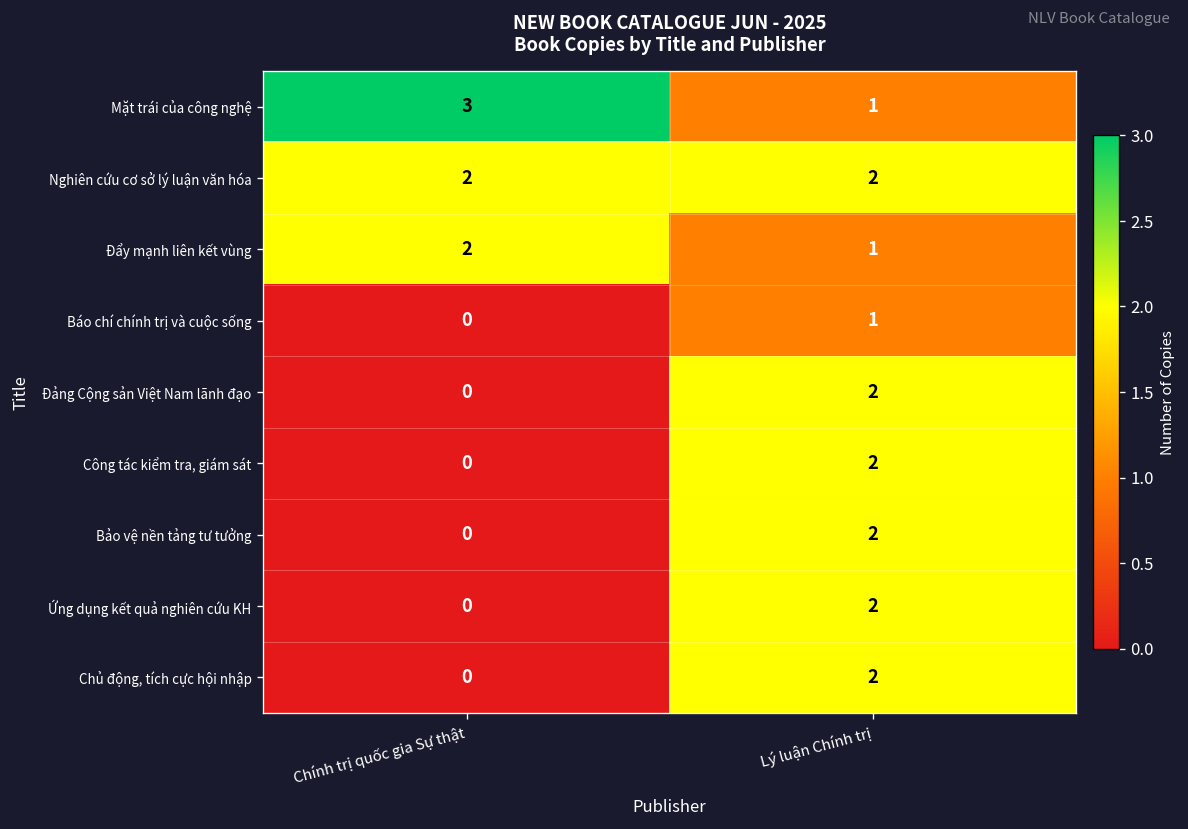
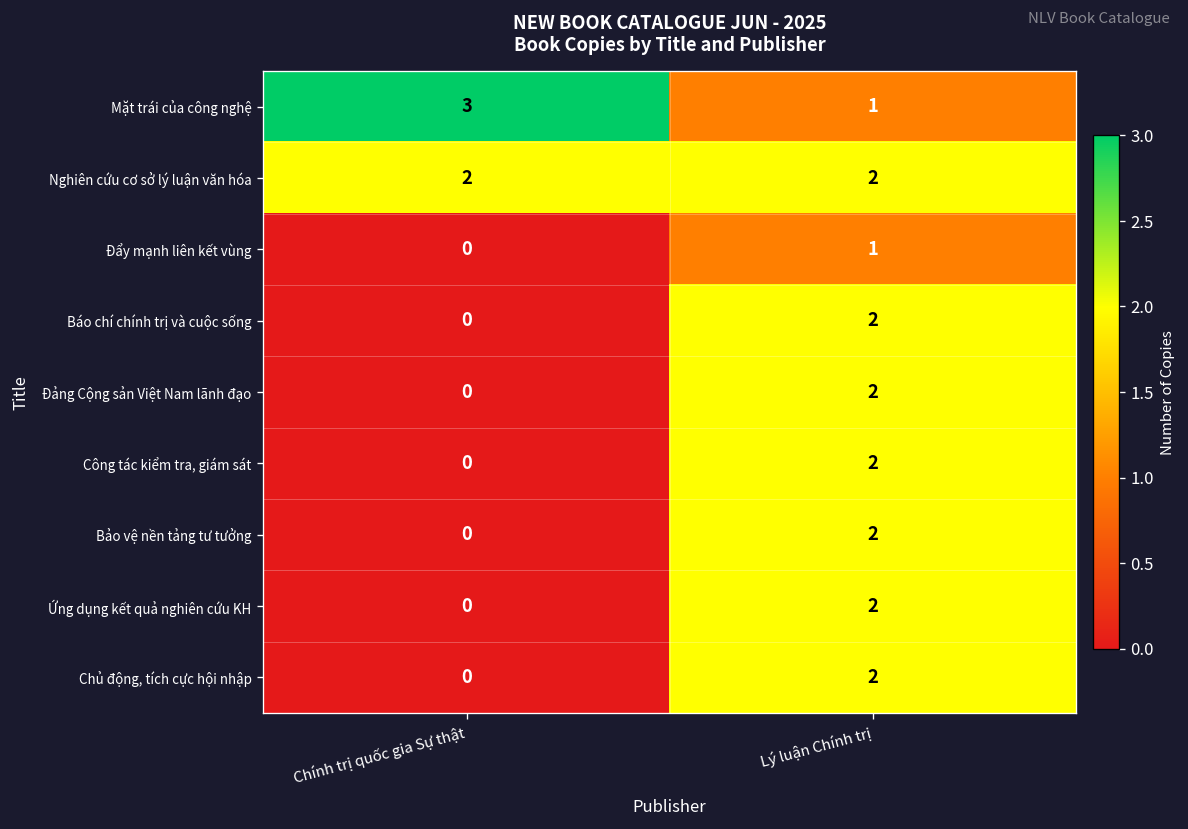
Đẩy mạnh liên kết vùng, Chính trị quốc gia Sự thật: 2 -> 0
Báo chí chính trị và cuộc sống, Lý luận Chính trị: 1 -> 2
